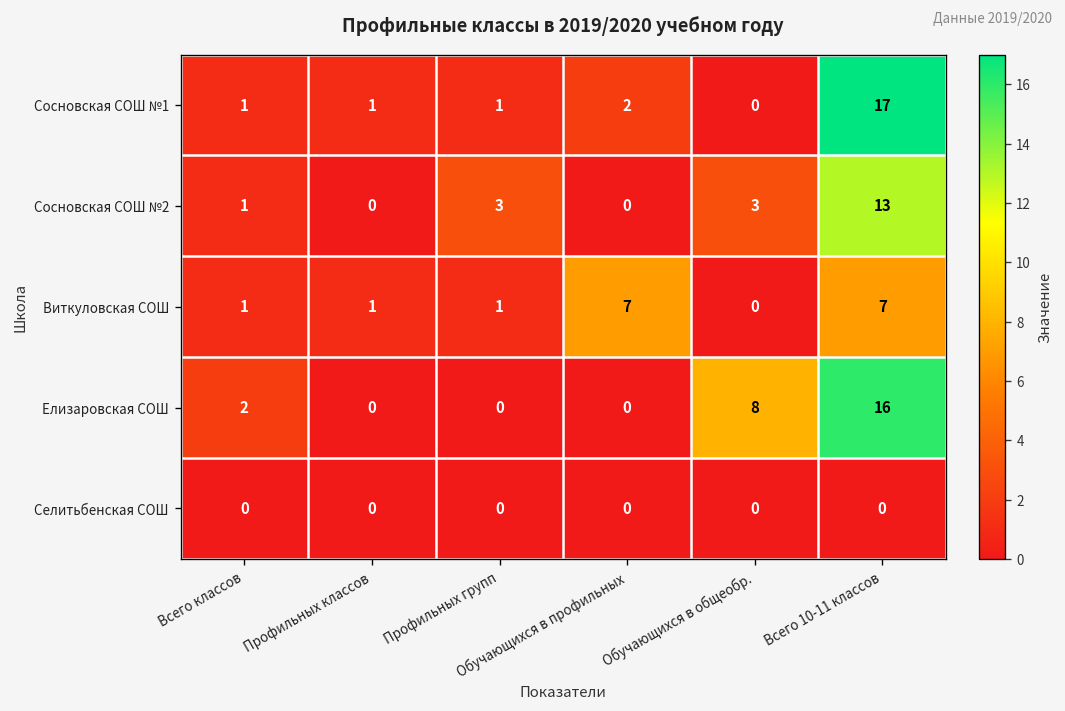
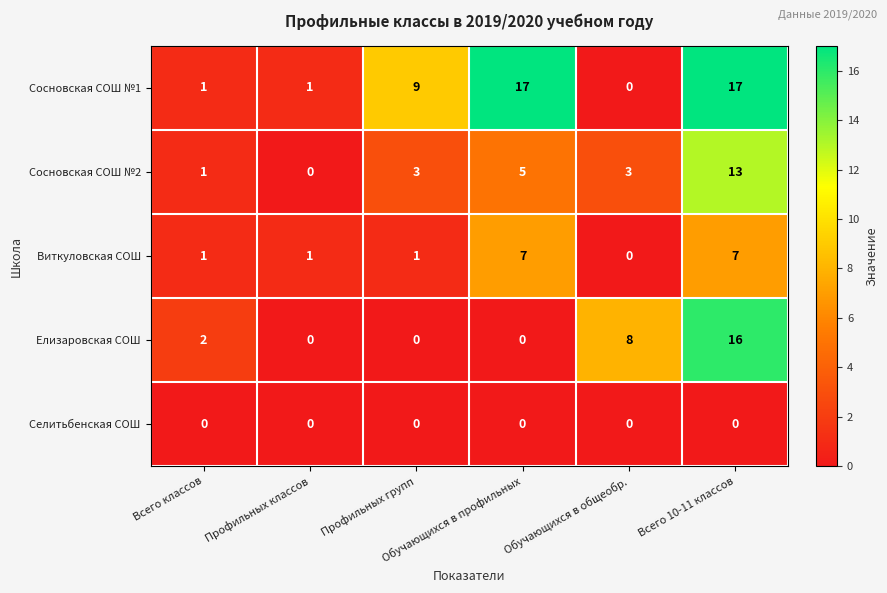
Сосновская СОШ №1, Профильных групп: 1 -> 9
Сосновская СОШ №1, Обучающихся в профильных: 2 -> 17
Сосновская СОШ №2, Обучающихся в профильных: 0 -> 5
